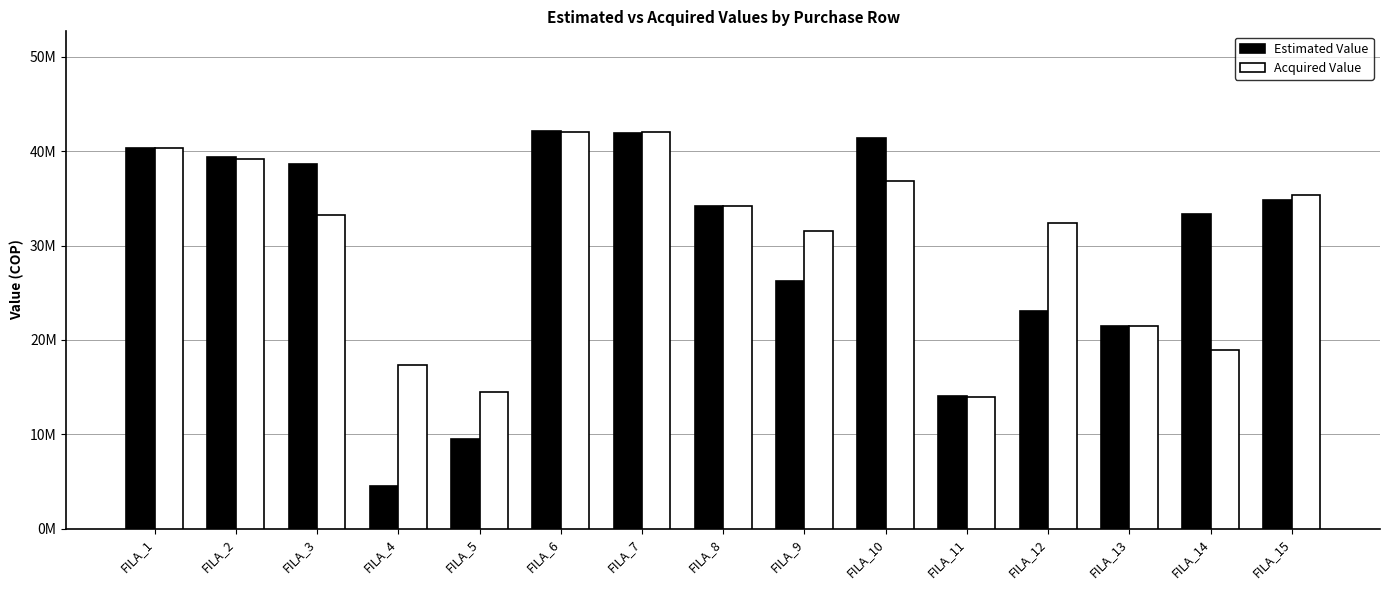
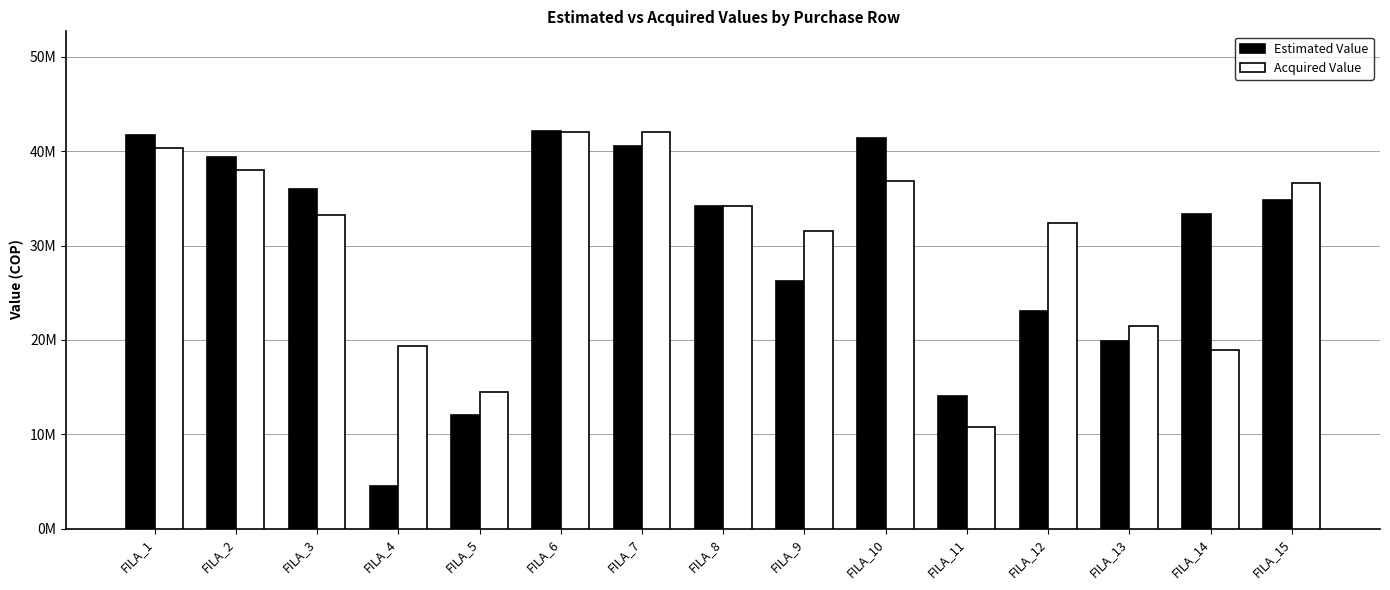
Estimated Value, FILA_1: 40000000 -> 42000000
Acquired Value, FILA_2: 39000000 -> 38000000
Estimated Value, FILA_3: 39000000 -> 36000000
Acquired Value, FILA_4: 17000000 -> 19000000
Estimated Value, FILA_5: 9000000 -> 12000000
Estimated Value, FILA_7: 42000000 -> 41000000
Acquired Value, FILA_11: 14000000 -> 11000000
Estimated Value, FILA_13: 21000000 -> 20000000
Acquired Value, FILA_15: 35000000 -> 37000000
